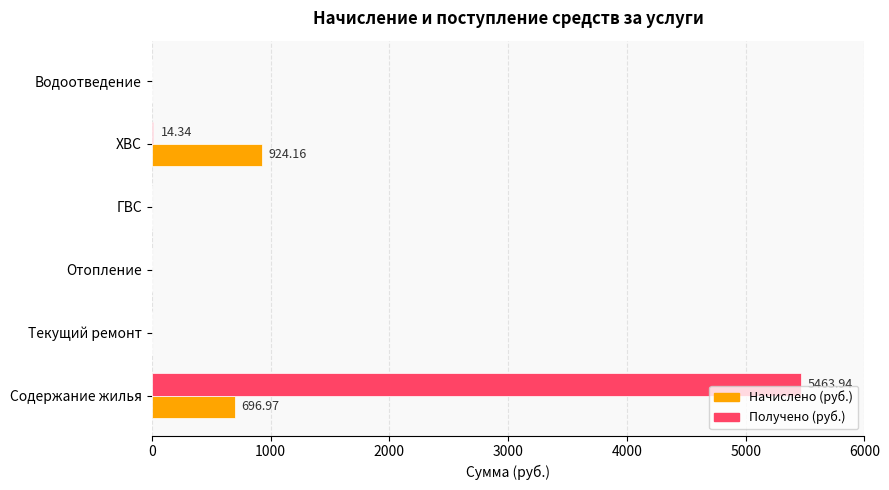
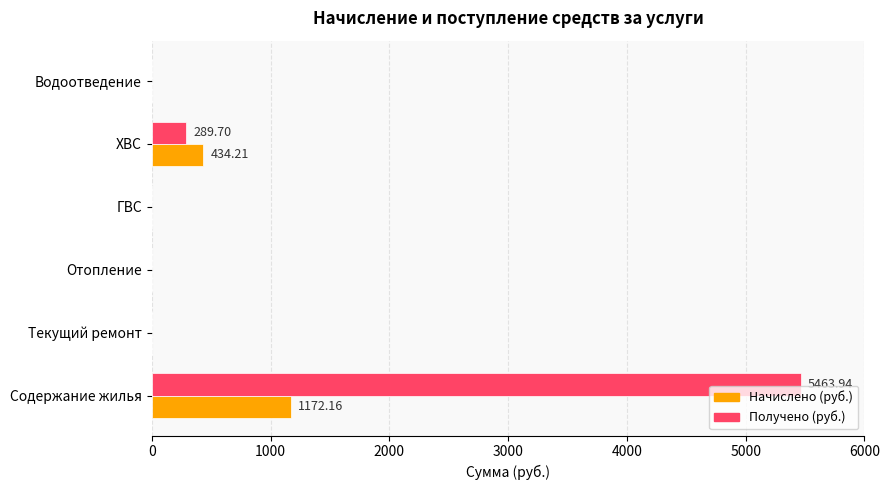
Получено (руб.), ХВС: 14.34 -> 289.70
Начислено (руб.), ХВС: 924.16 -> 434.21
Начислено (руб.), Содержание жилья: 696.97 -> 1172.16
